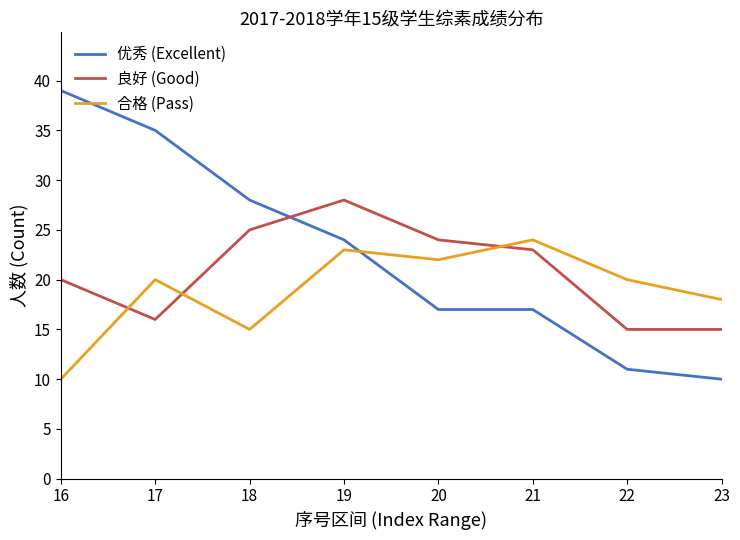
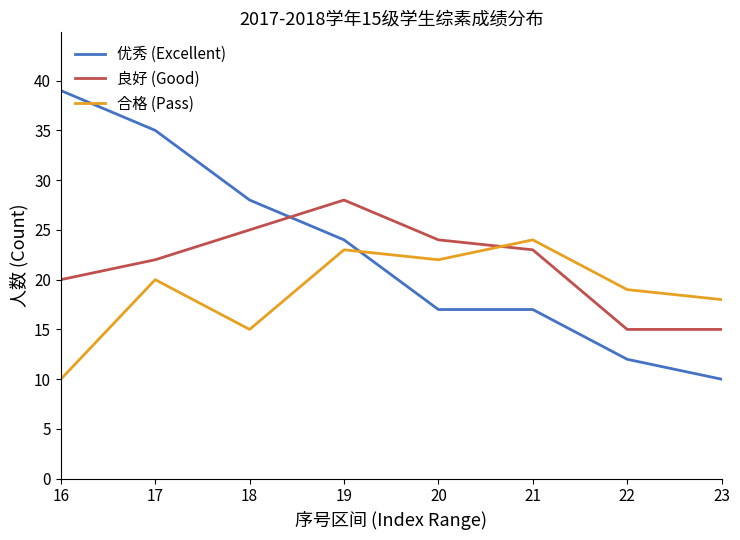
良好 (Good), 17: 16 -> 22
优秀 (Excellent), 22: 11 -> 12
合格 (Pass), 22: 20 -> 19
